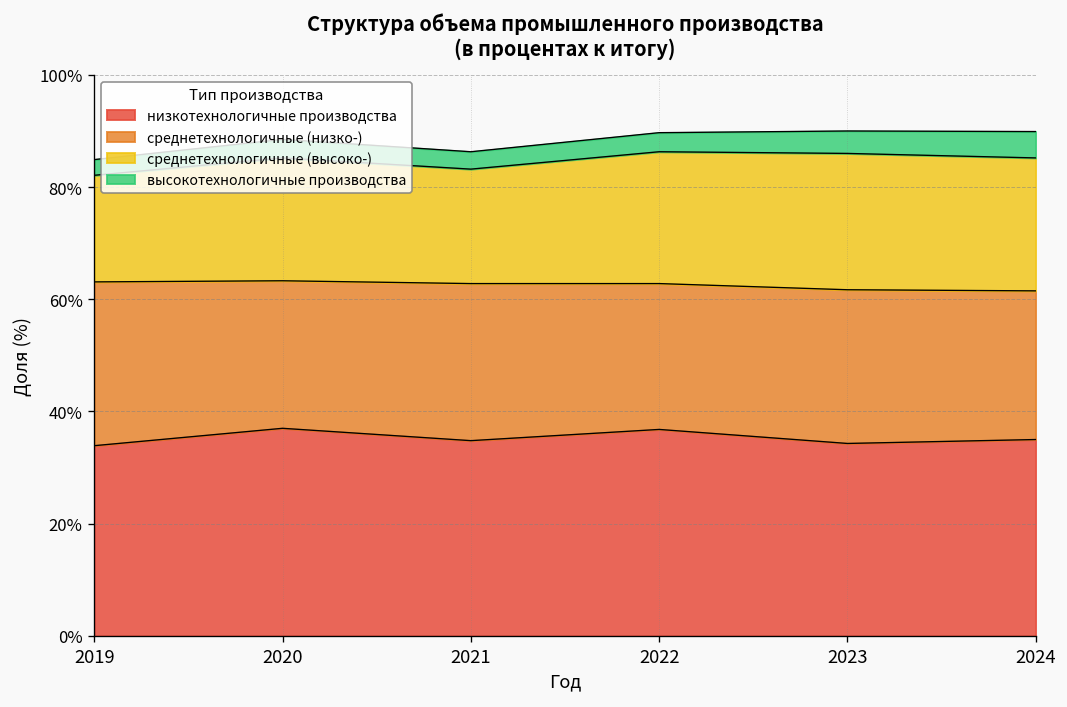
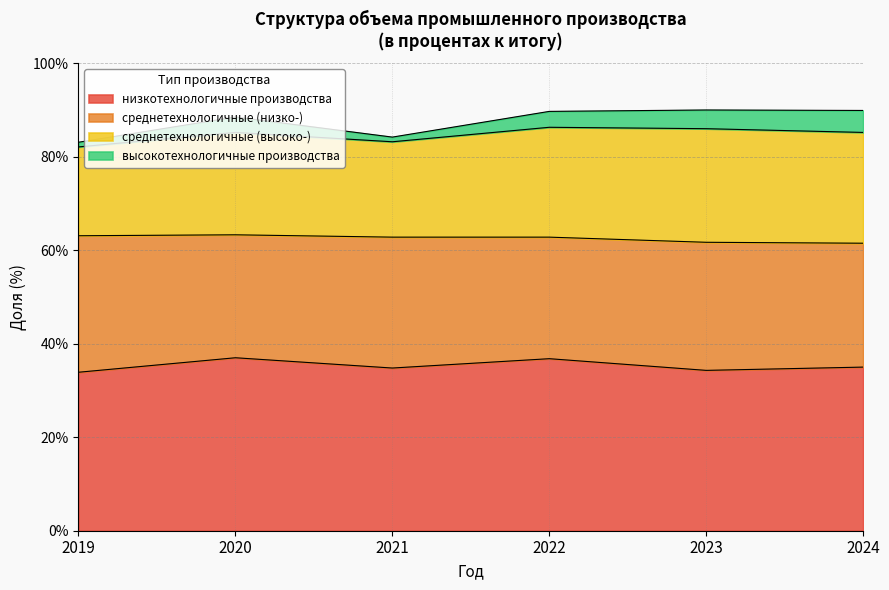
высокотехнологичные производства, 2019: 3% -> 1%
высокотехнологичные производства, 2021: 3% -> 1%
